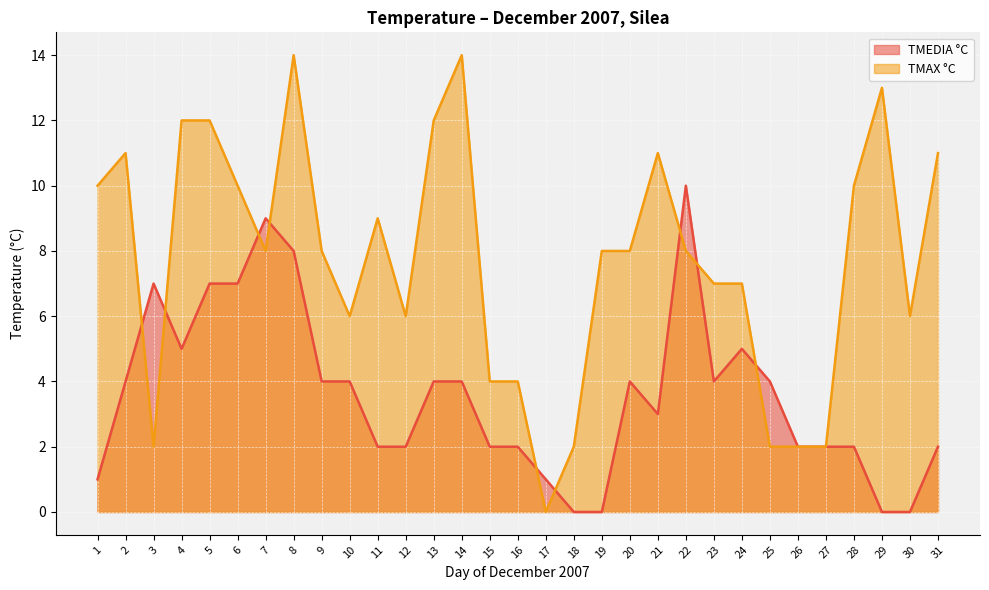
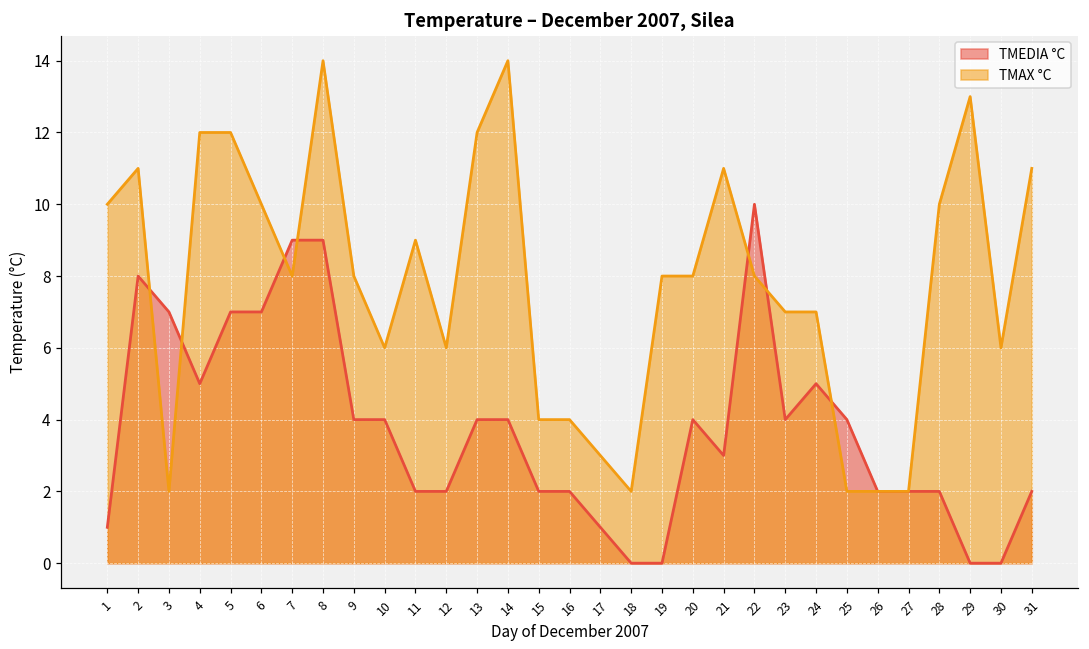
TMEDIA °C, 2: 4 -> 8
TMEDIA °C, 8: 8 -> 9
TMAX °C, 17: 0 -> 3
